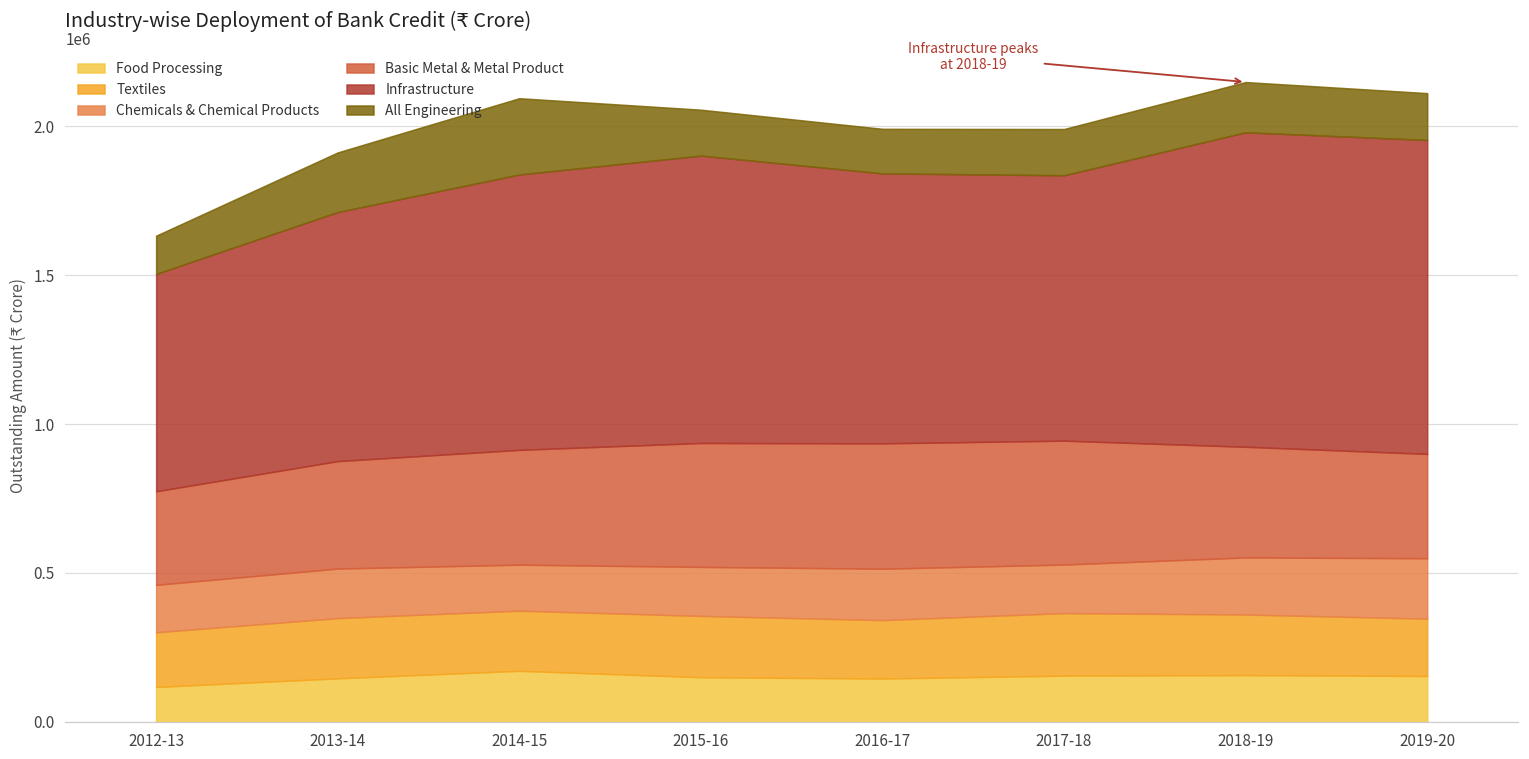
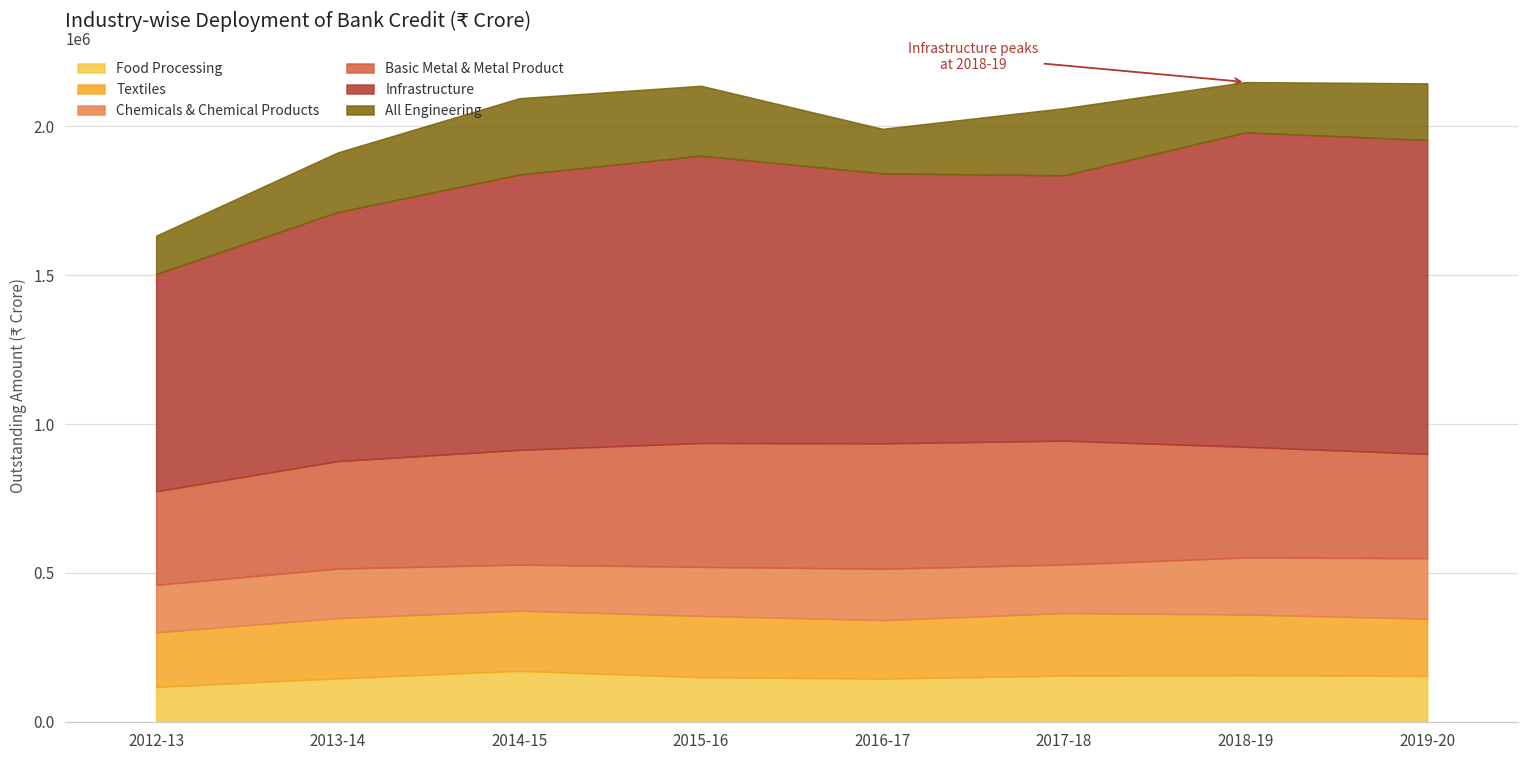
All Engineering, 2015-16: 150000 -> 230000
All Engineering, 2017-18: 160000 -> 230000
All Engineering, 2019-20: 160000 -> 190000
